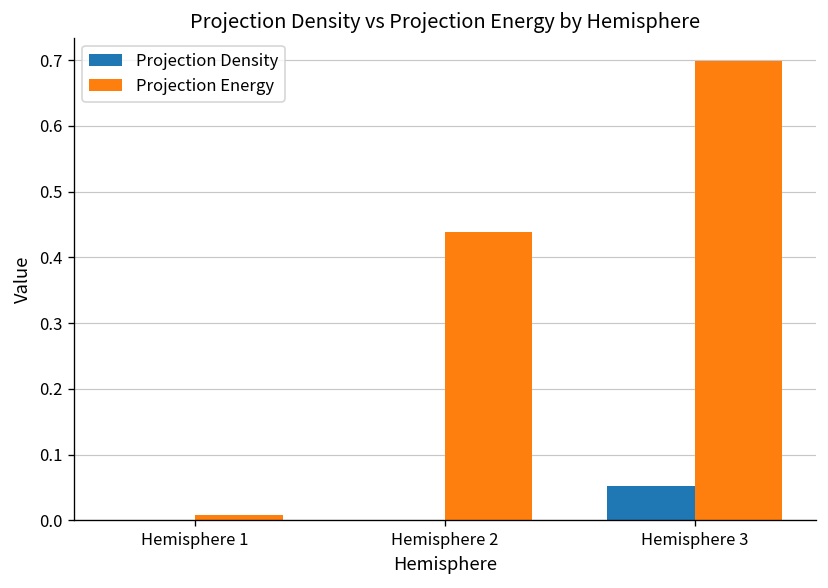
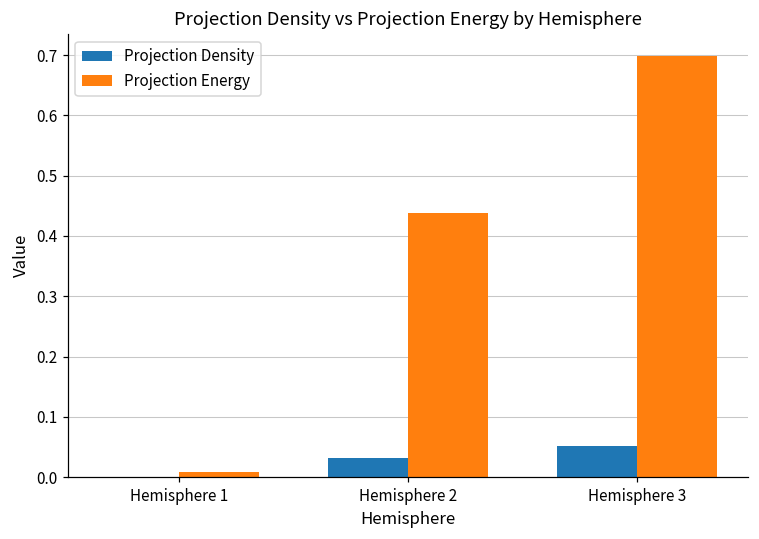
Projection Density, Hemisphere 2: 0.00 -> 0.03
